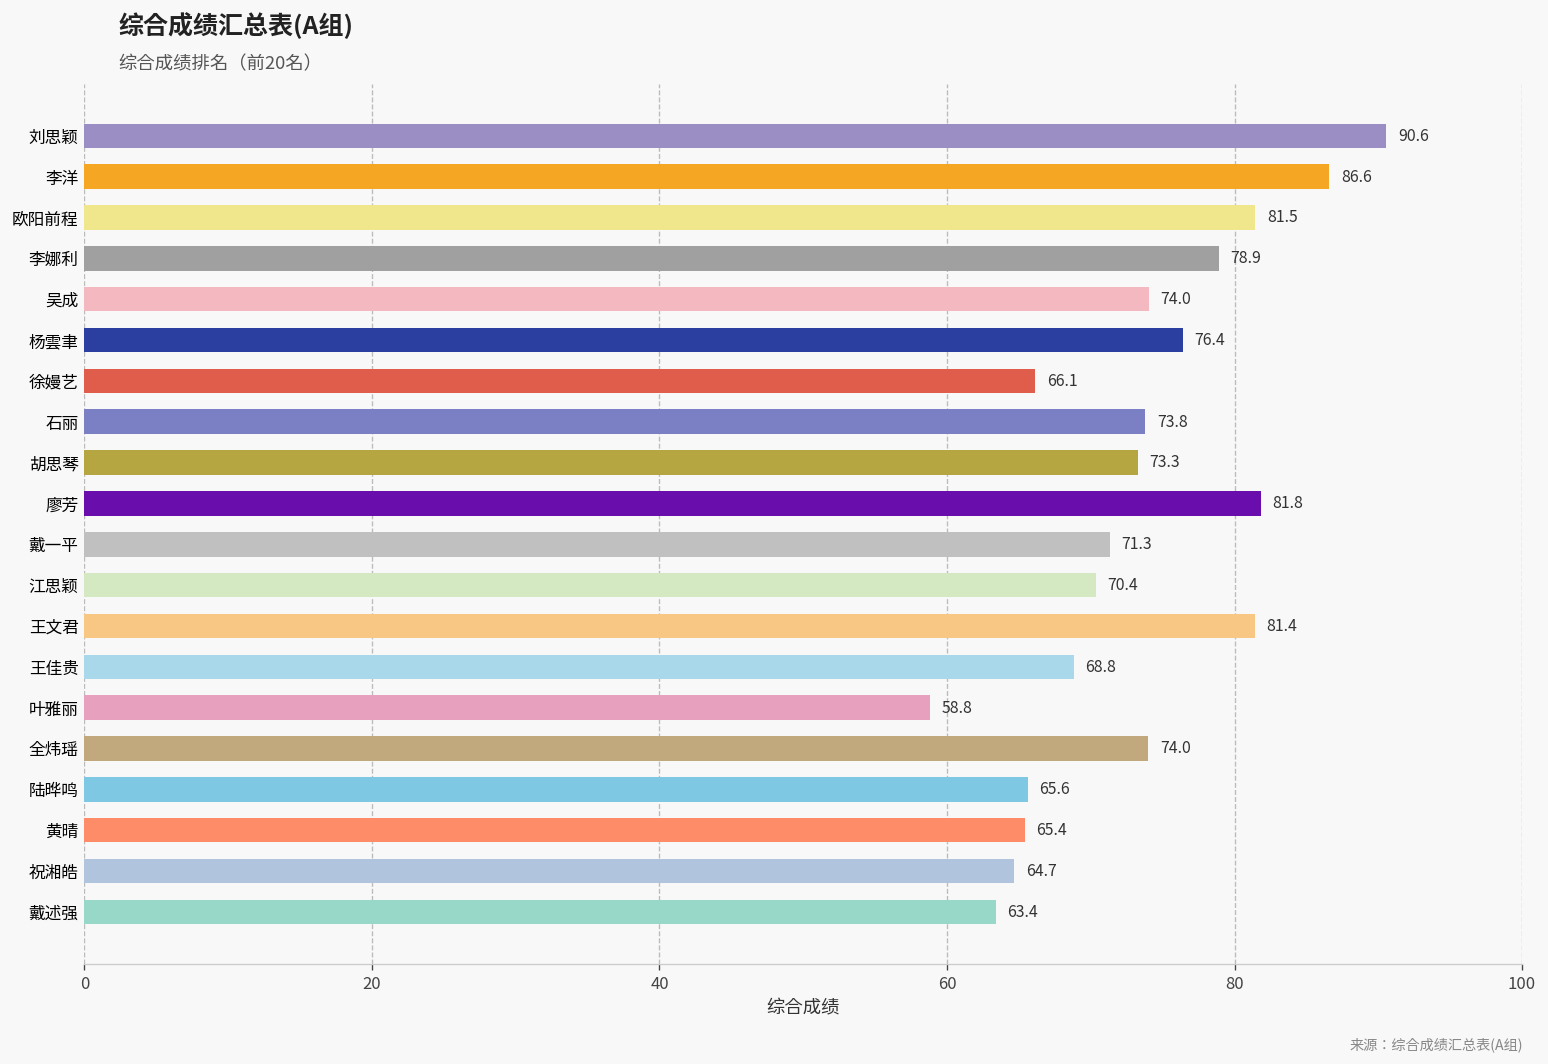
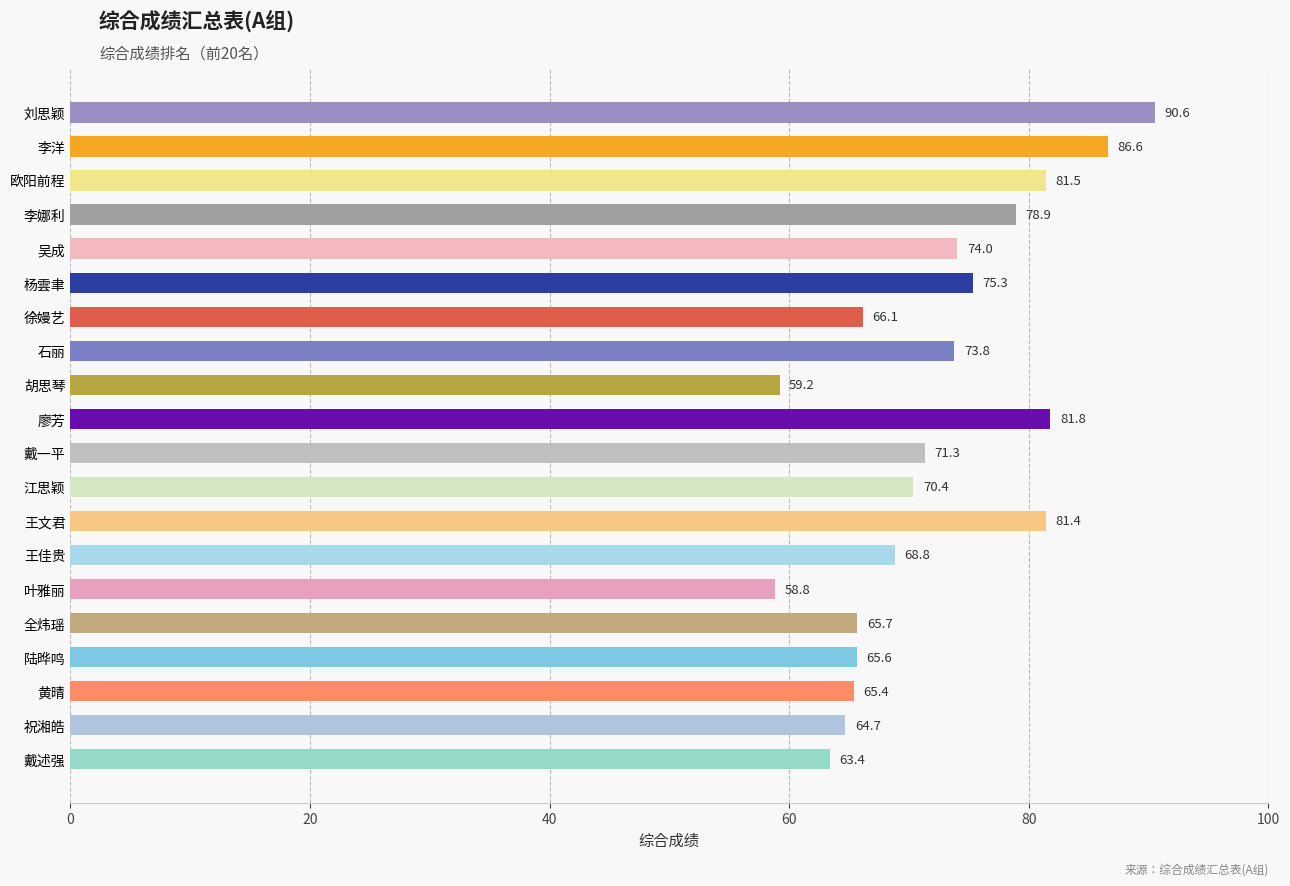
杨雲聿: 76.4 -> 75.3
胡思琴: 73.3 -> 59.2
全炜瑶: 74.0 -> 65.7
